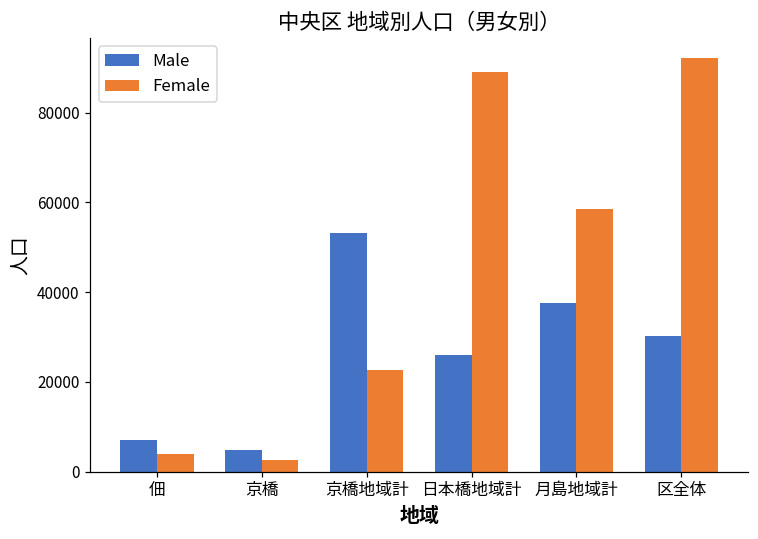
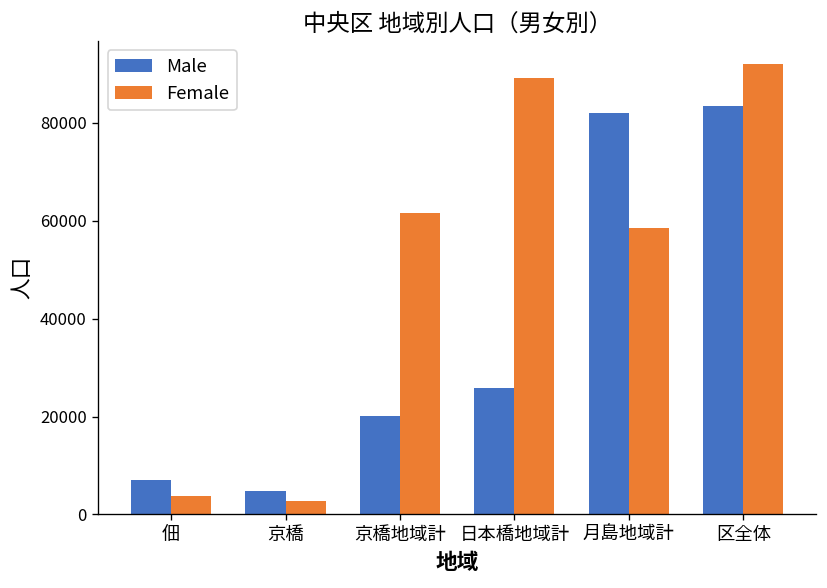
Male, 京橋地域計: 53000 -> 20000
Female, 京橋地域計: 23000 -> 62000
Male, 月島地域計: 38000 -> 82000
Male, 区全体: 30000 -> 83000
